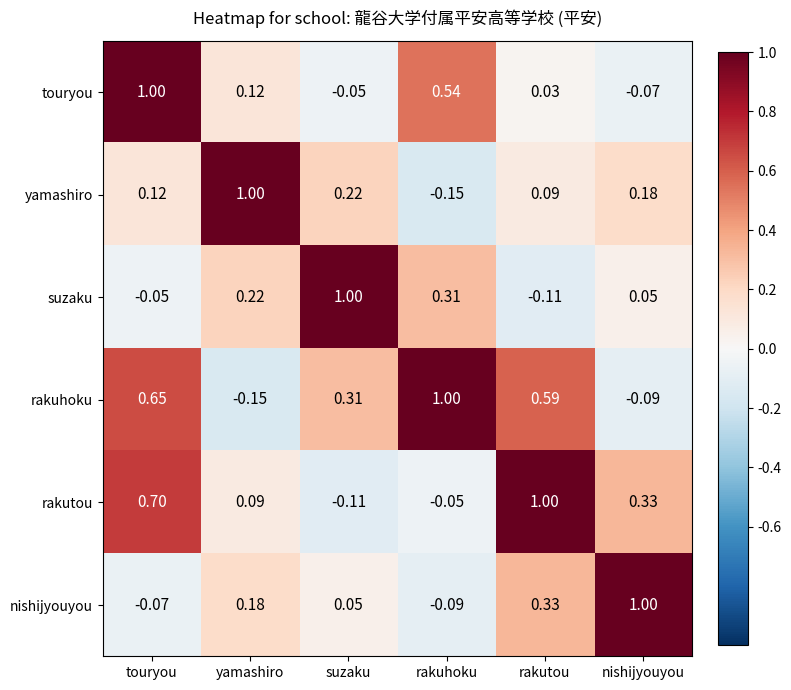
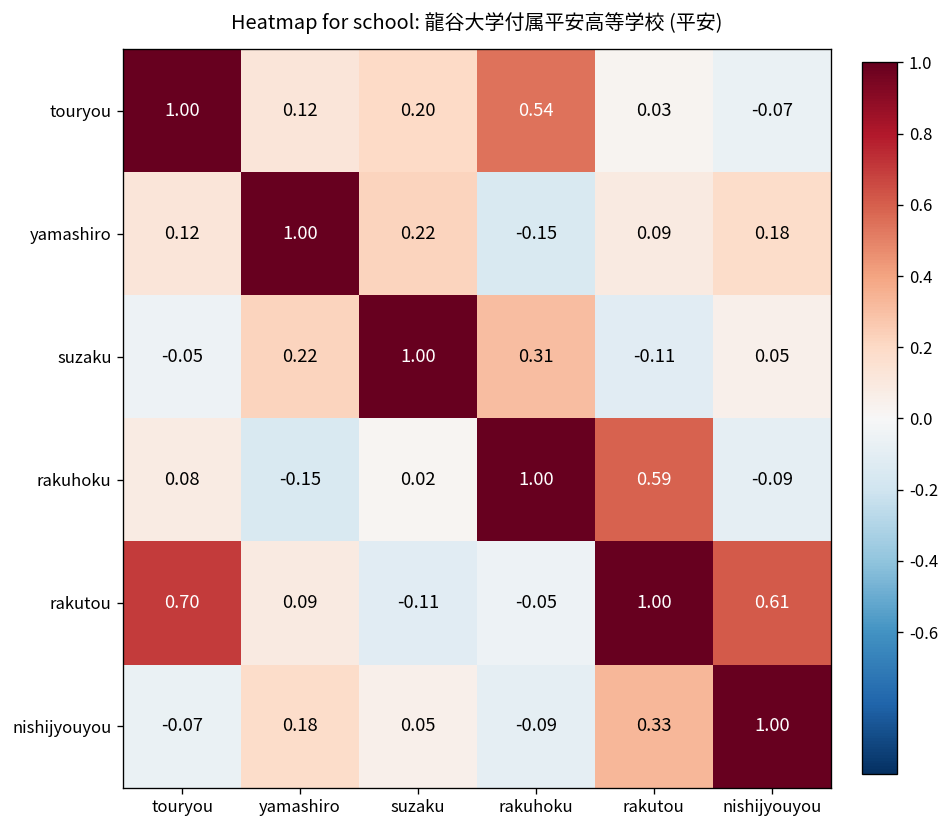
touryou, suzaku: -0.05 -> 0.20
rakuhoku, touryou: 0.65 -> 0.08
rakuhoku, suzaku: 0.31 -> 0.02
rakutou, nishijyouyou: 0.33 -> 0.61
